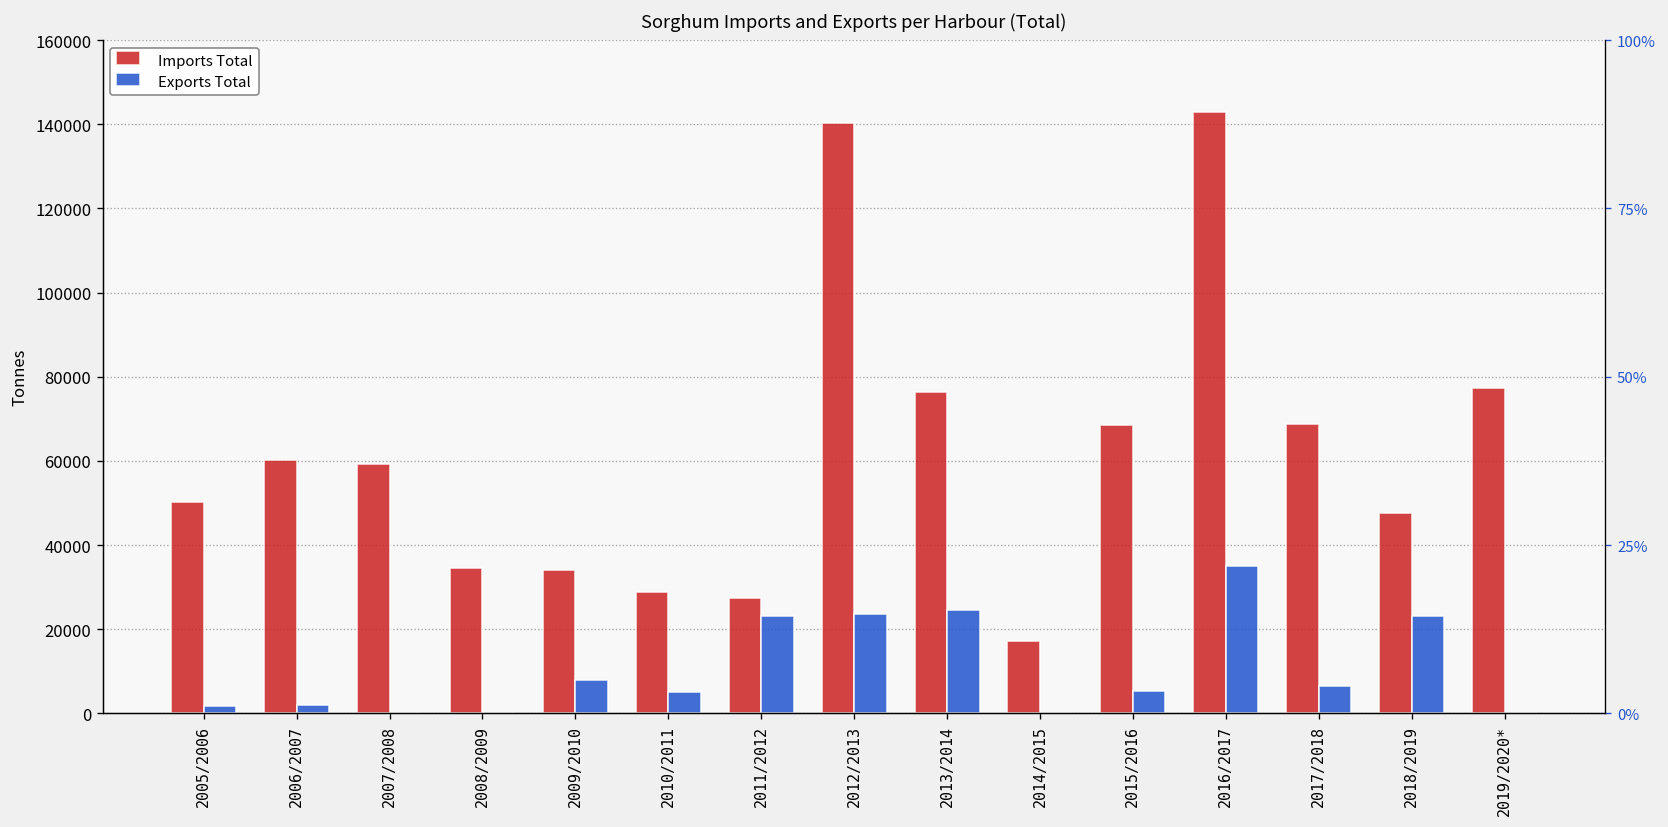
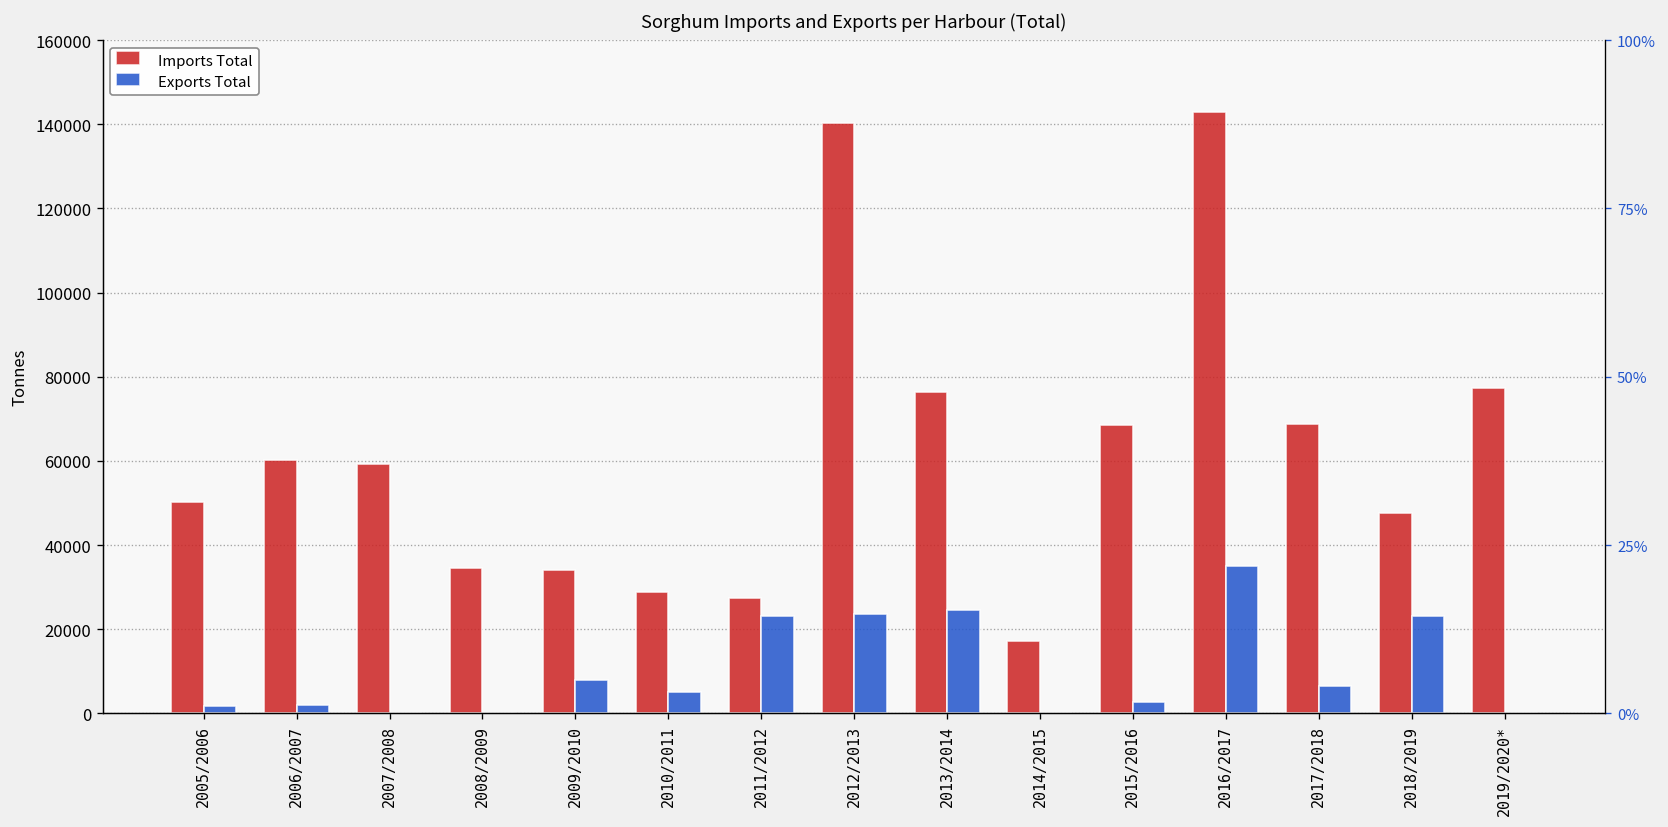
Exports Total, 2015/2016: 5000 -> 3000
